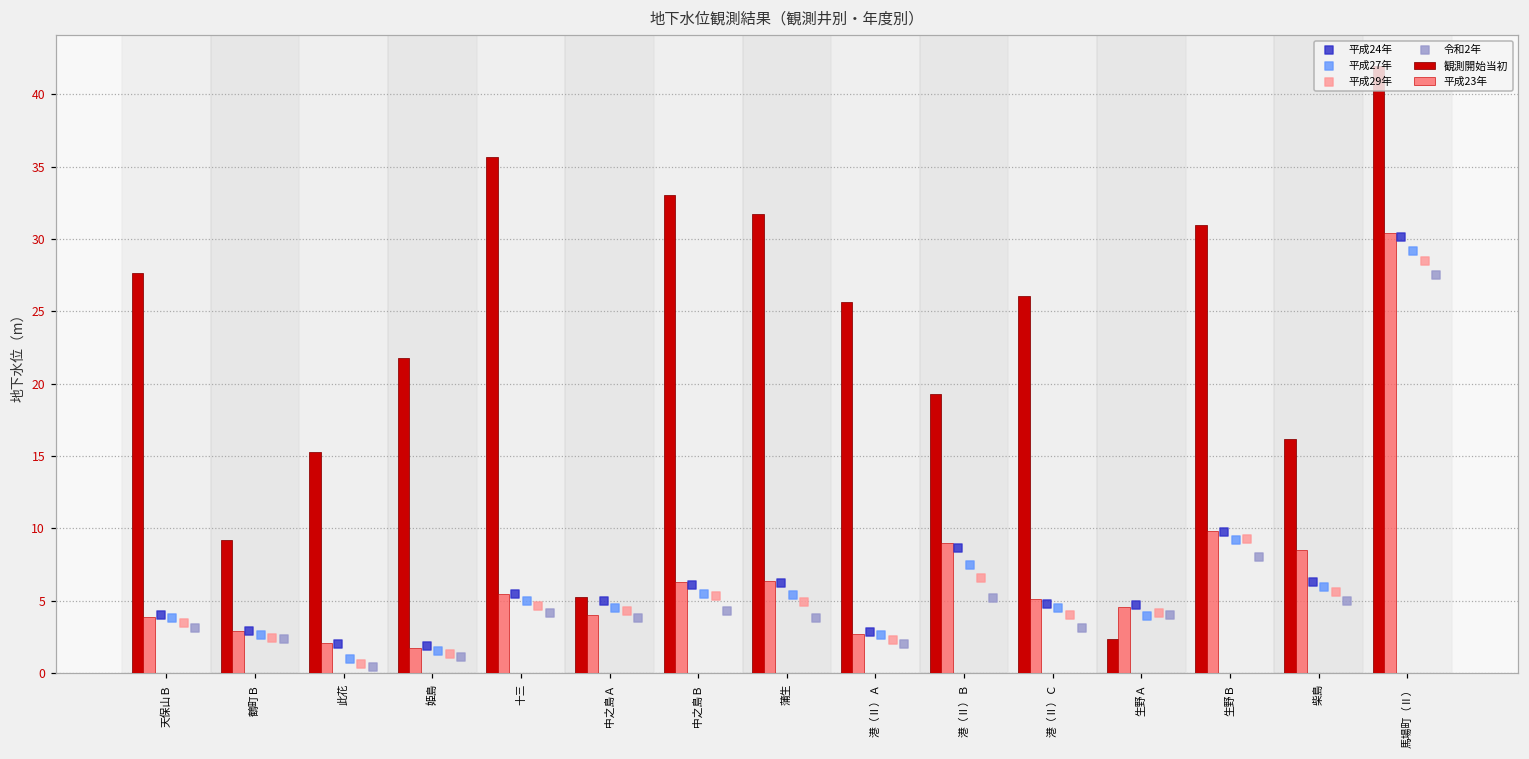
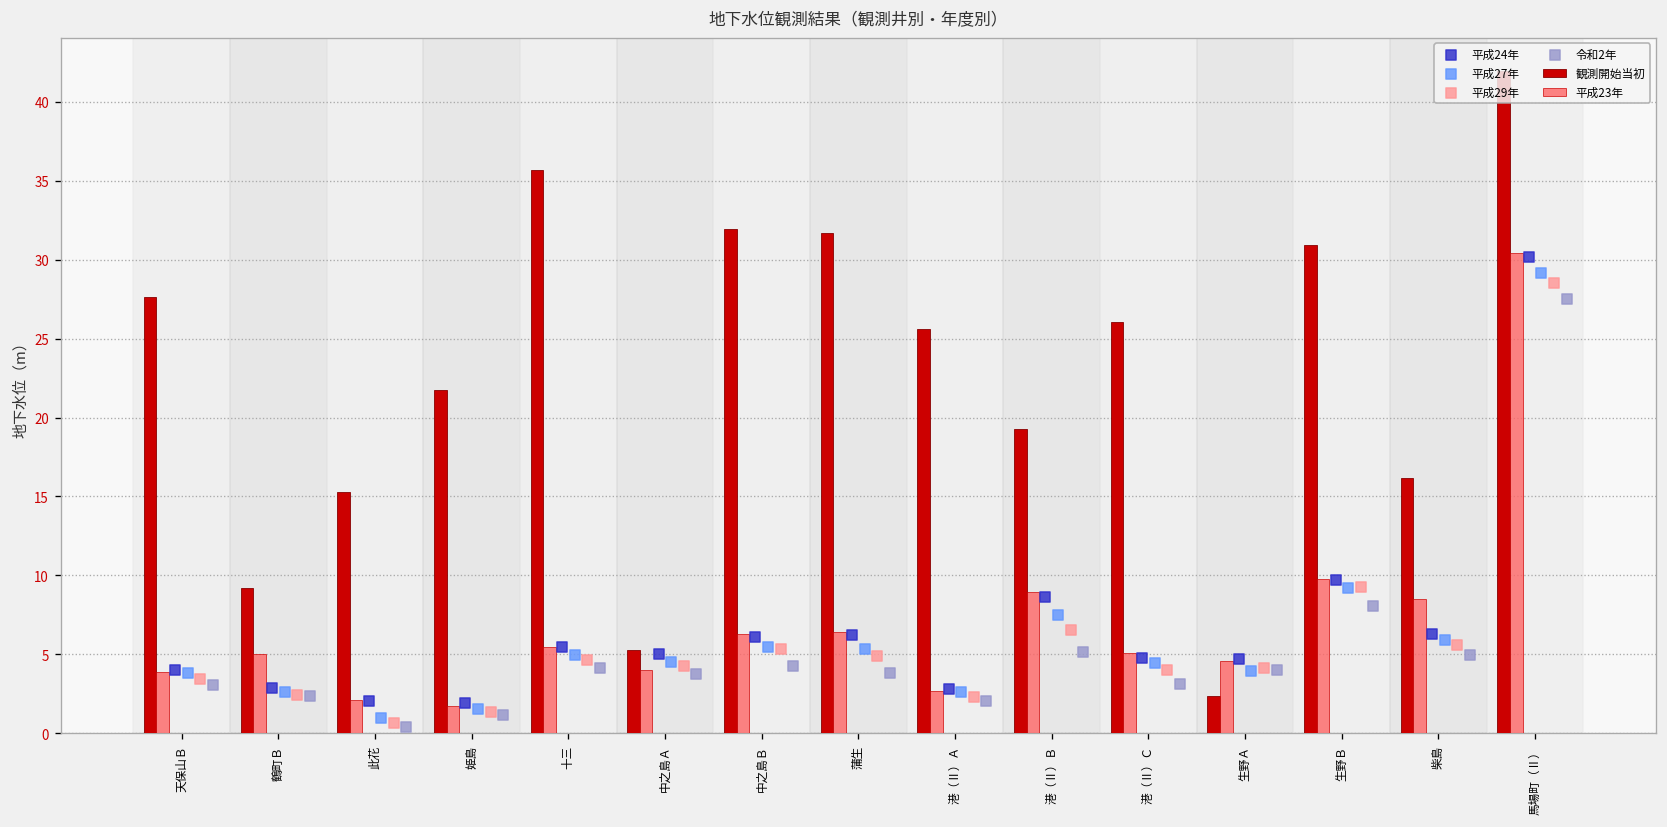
平成23年, 鶴町Ｂ: 2.9 -> 5.0
観測開始当初, 中之島Ｂ: 33.1 -> 31.9
